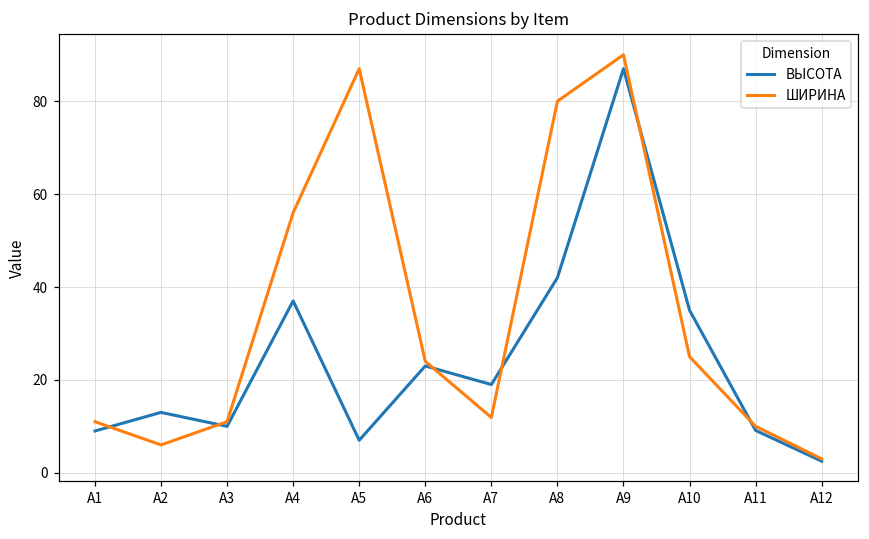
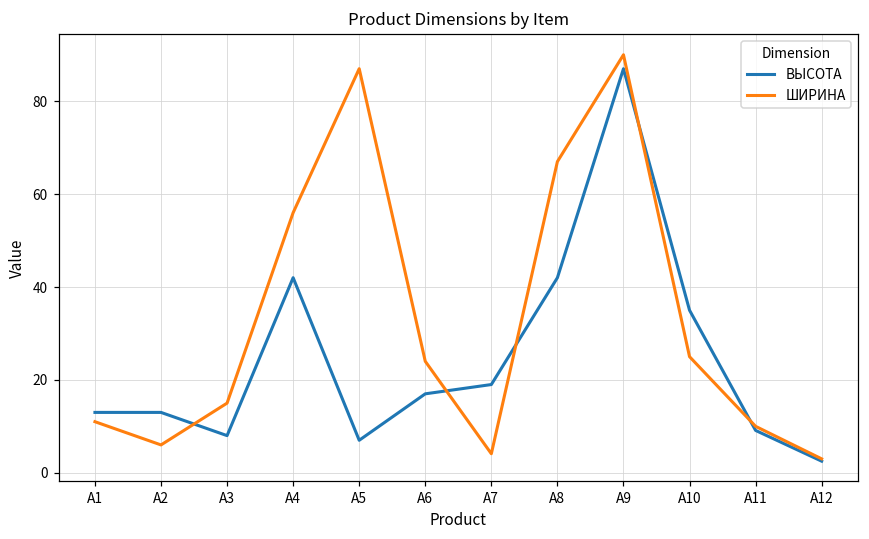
ВЫСОТА, А1: 9 -> 13
ВЫСОТА, А3: 10 -> 8
ШИРИНА, А3: 11 -> 15
ВЫСОТА, А4: 37 -> 42
ВЫСОТА, А6: 23 -> 17
ШИРИНА, А7: 12 -> 4
ШИРИНА, А8: 80 -> 67
